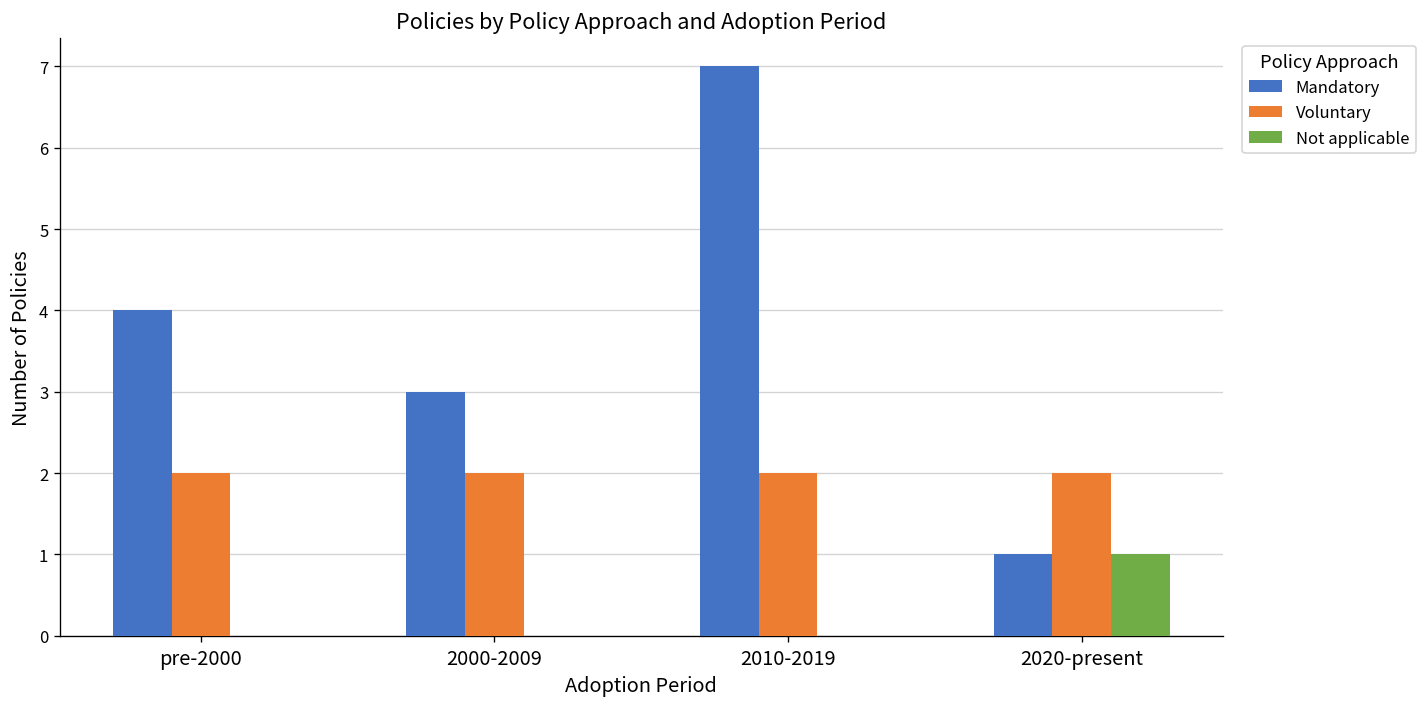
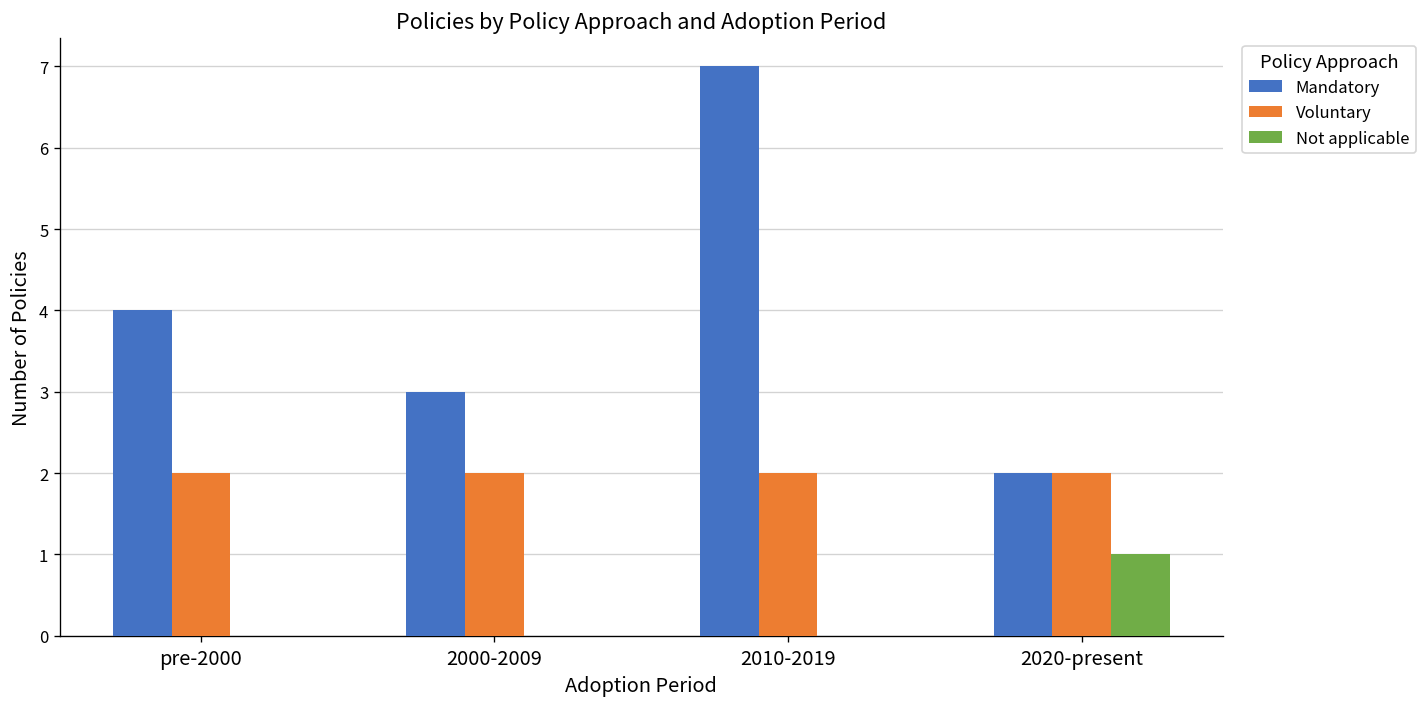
Mandatory, 2020-present: 1 -> 2
